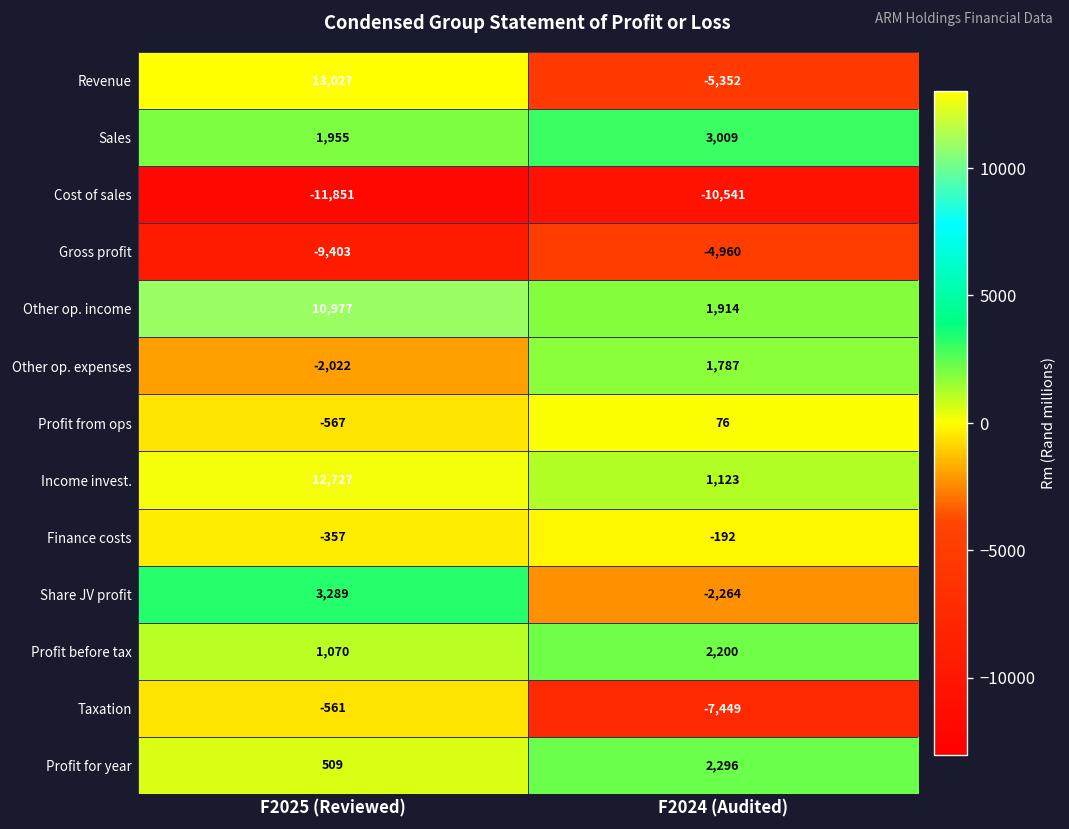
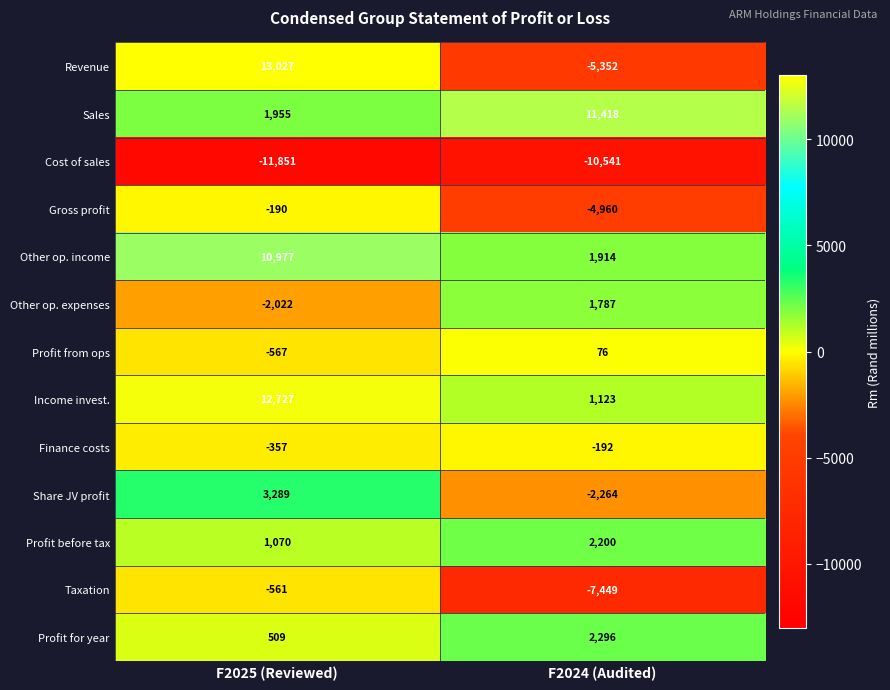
Sales, F2024 (Audited): 3,009 -> 11,418
Gross profit, F2025 (Reviewed): -9,403 -> -190
